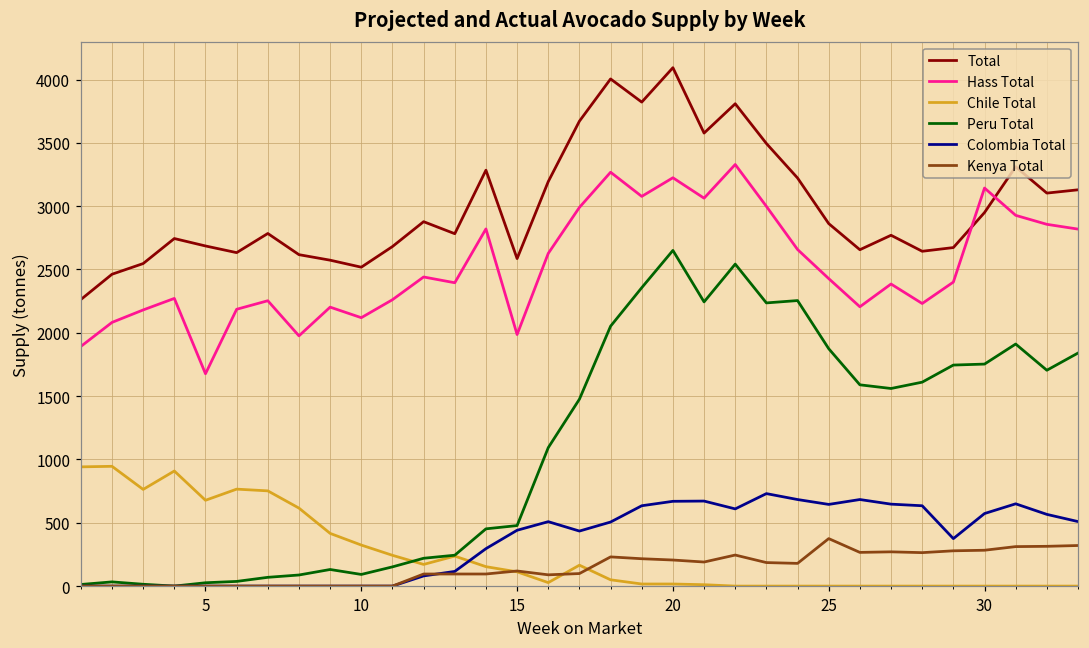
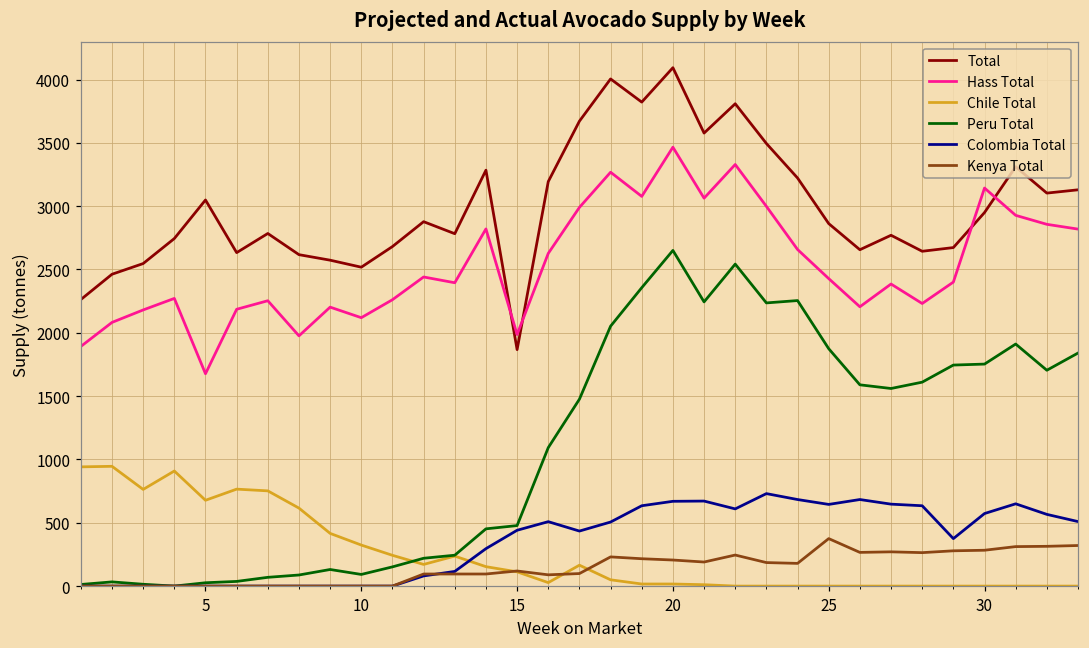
Total, 5: 2690 -> 3050
Total, 15: 2590 -> 1870
Hass Total, 20: 3220 -> 3470
